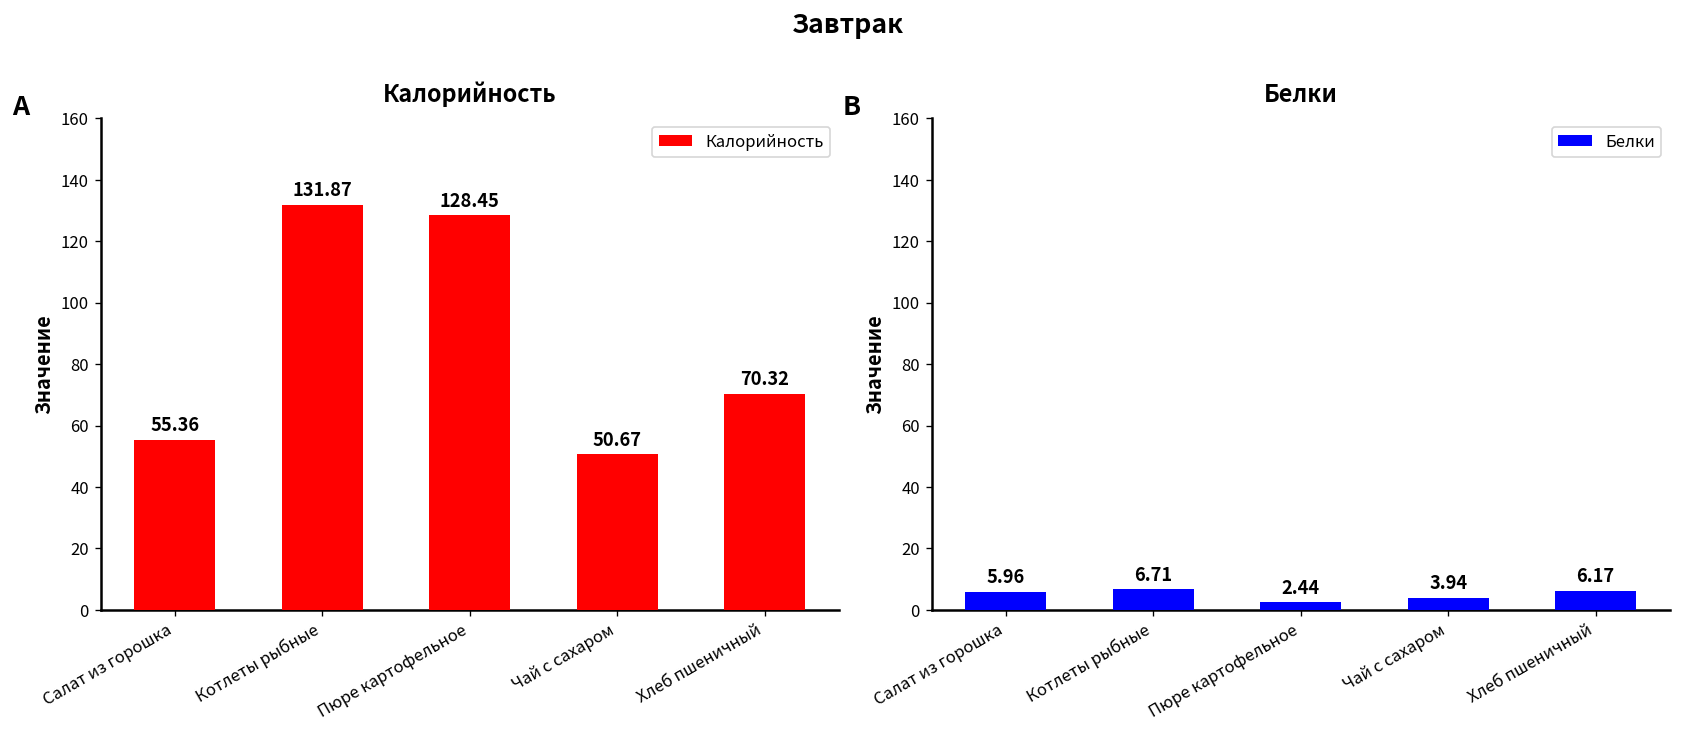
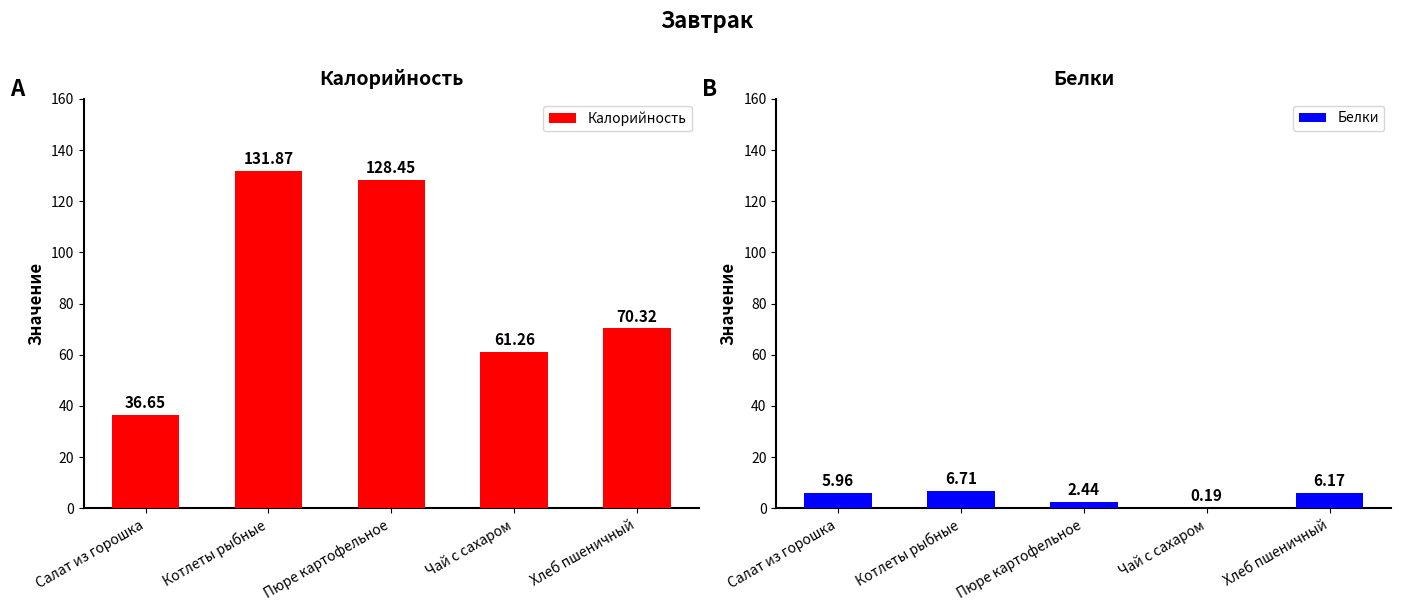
Калорийность, Салат из горошка: 55.36 -> 36.65
Калорийность, Чай с сахаром: 50.67 -> 61.26
Белки, Чай с сахаром: 3.94 -> 0.19
